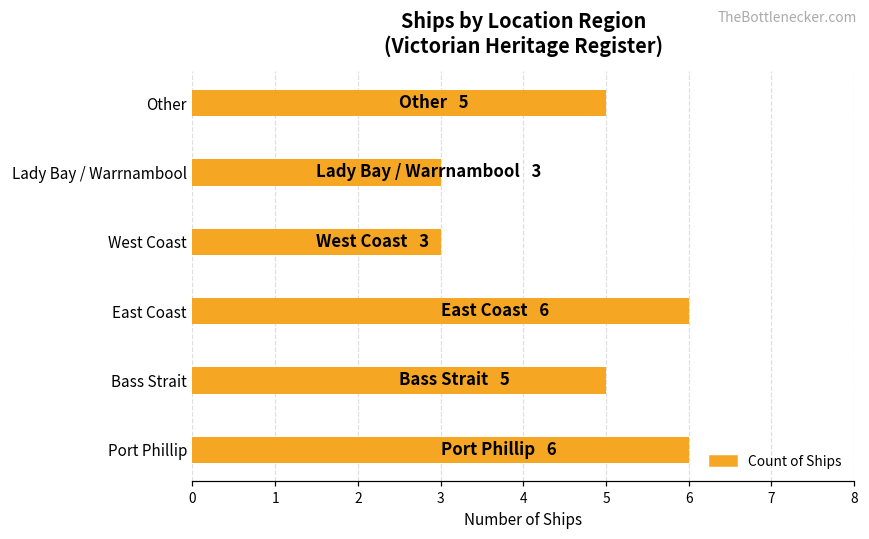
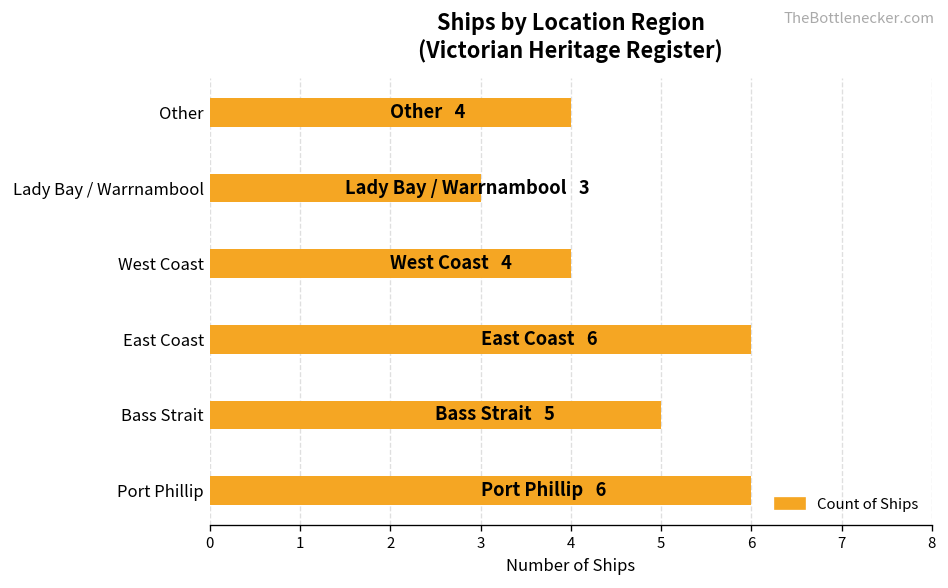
Other: 5 -> 4
West Coast: 3 -> 4
